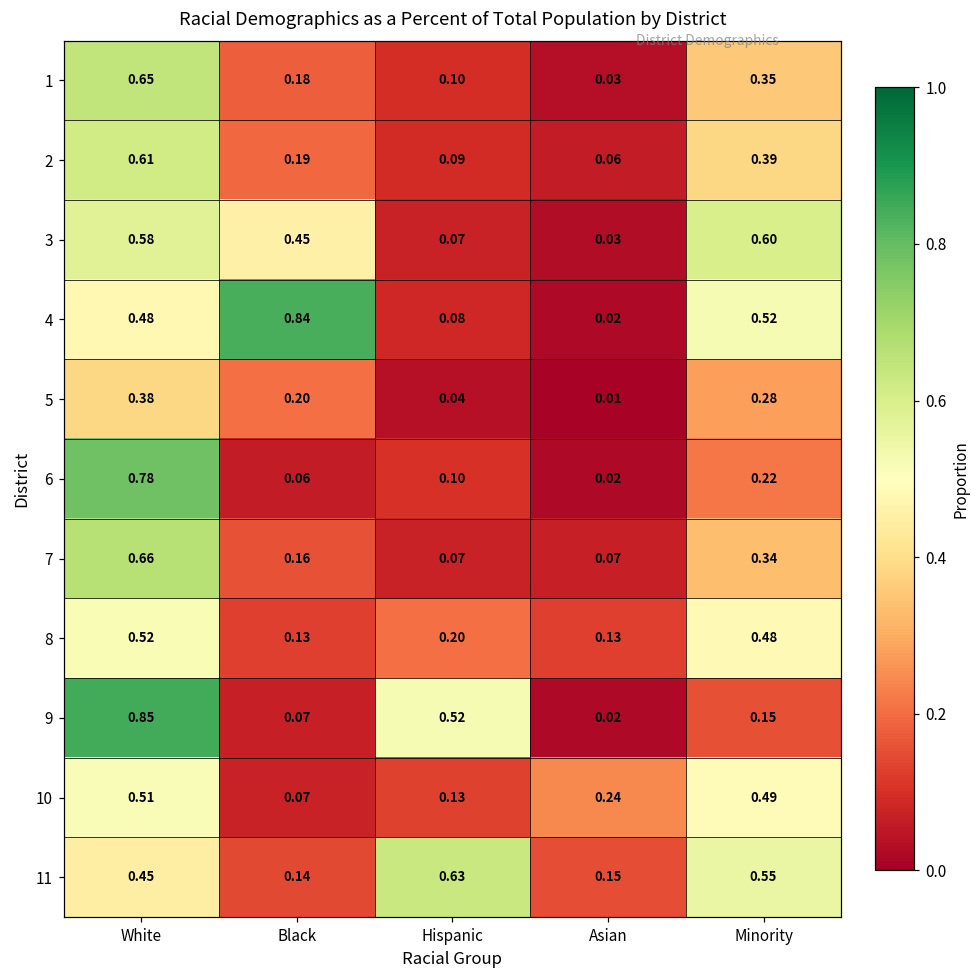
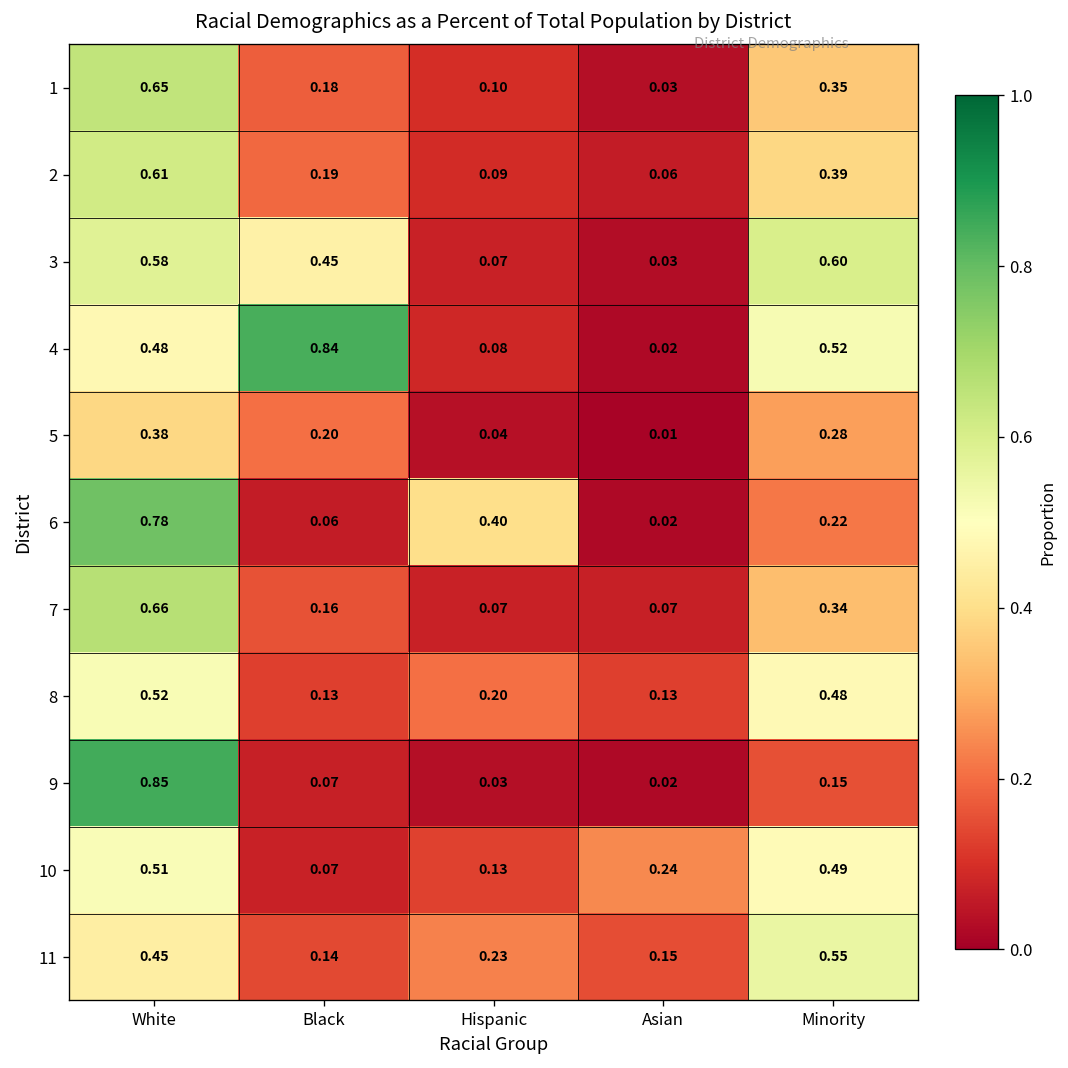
6, Hispanic: 0.10 -> 0.40
9, Hispanic: 0.52 -> 0.03
11, Hispanic: 0.63 -> 0.23
